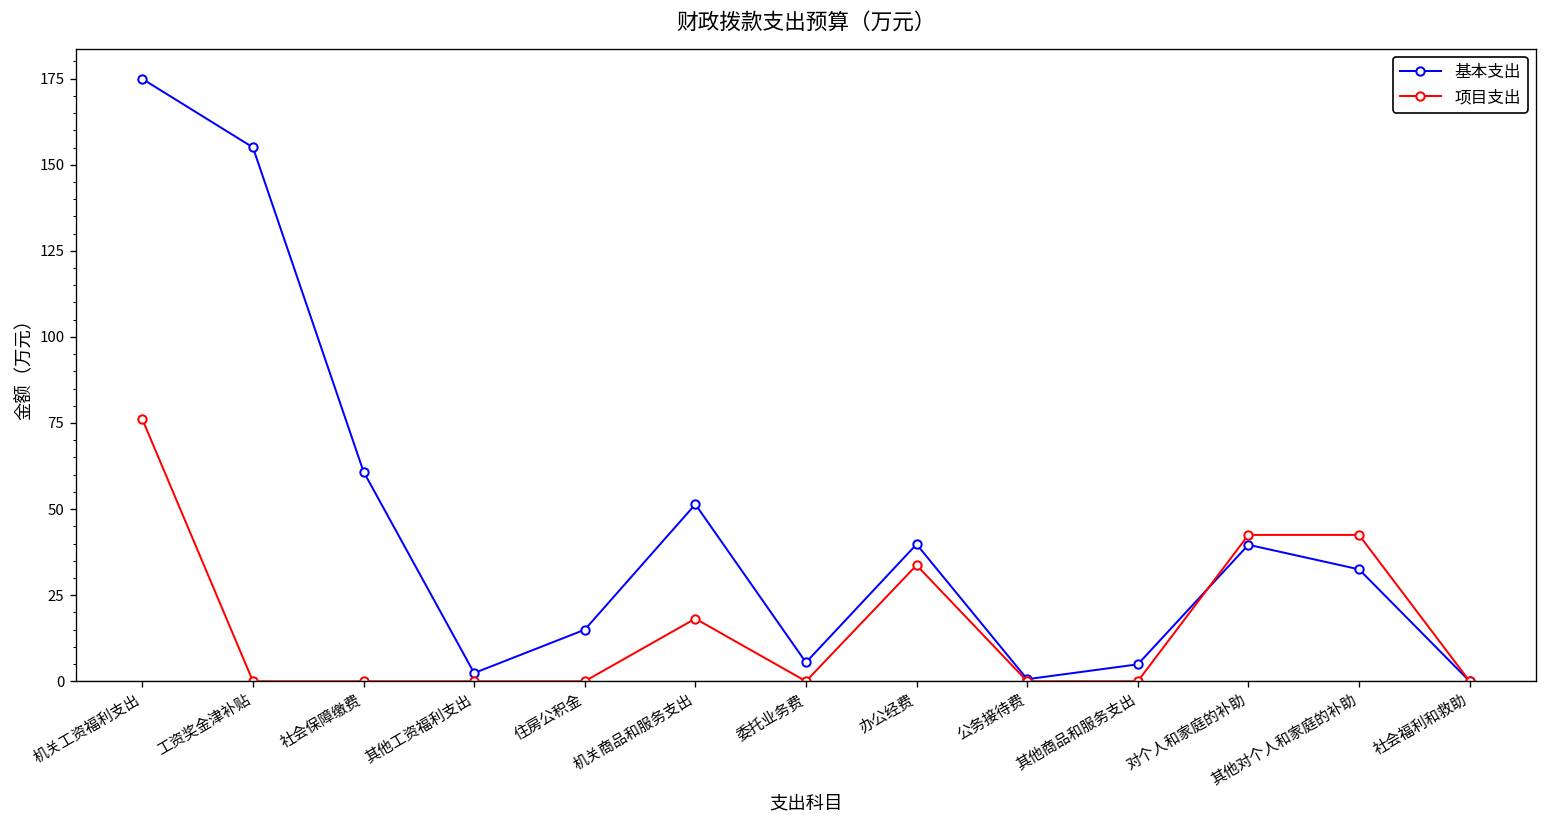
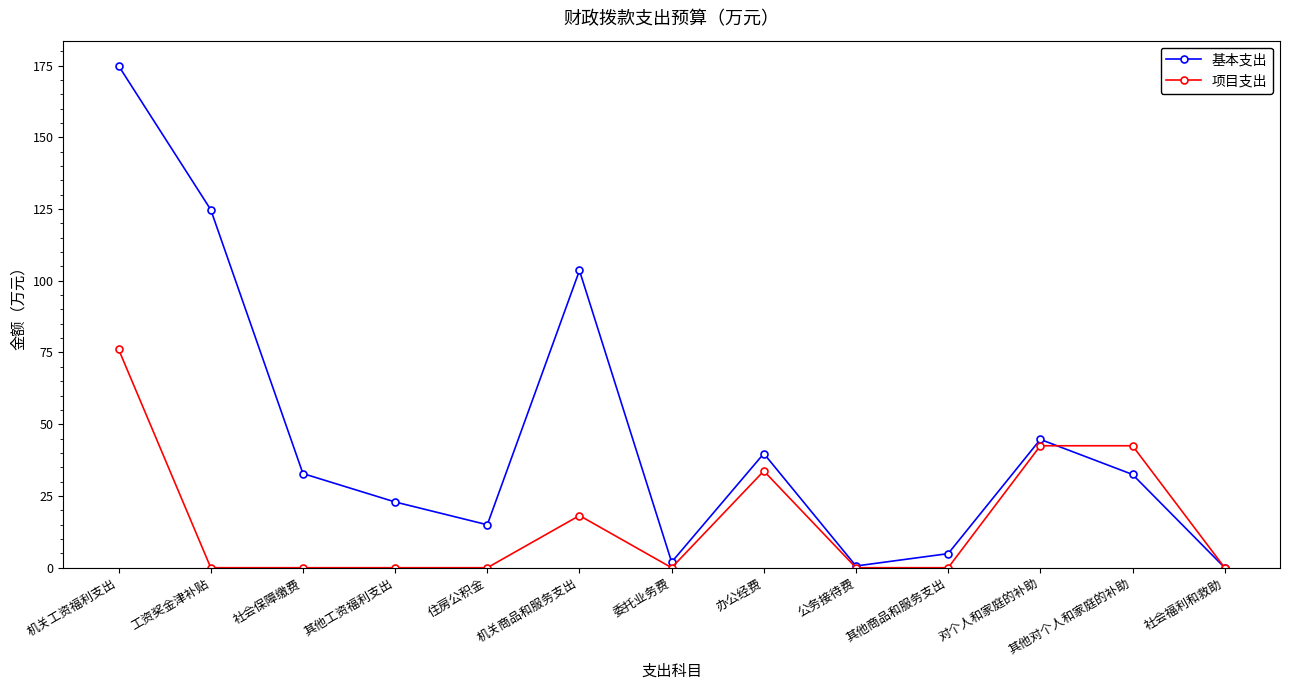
基本支出, 工资奖金津补贴: 155 -> 125
基本支出, 社会保障缴费: 61 -> 33
基本支出, 其他工资福利支出: 2 -> 23
基本支出, 机关商品和服务支出: 51 -> 104
基本支出, 委托业务费: 5 -> 2
基本支出, 对个人和家庭的补助: 40 -> 45
